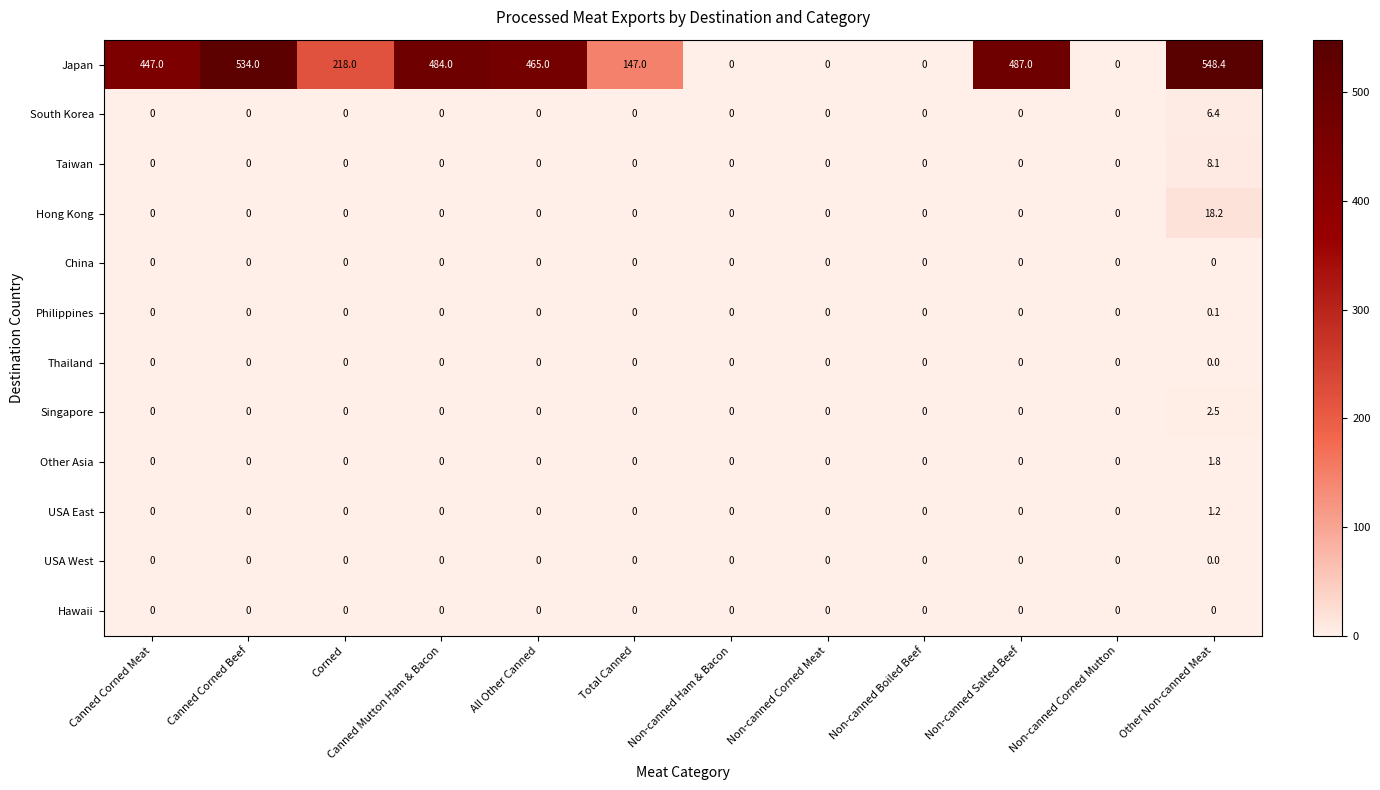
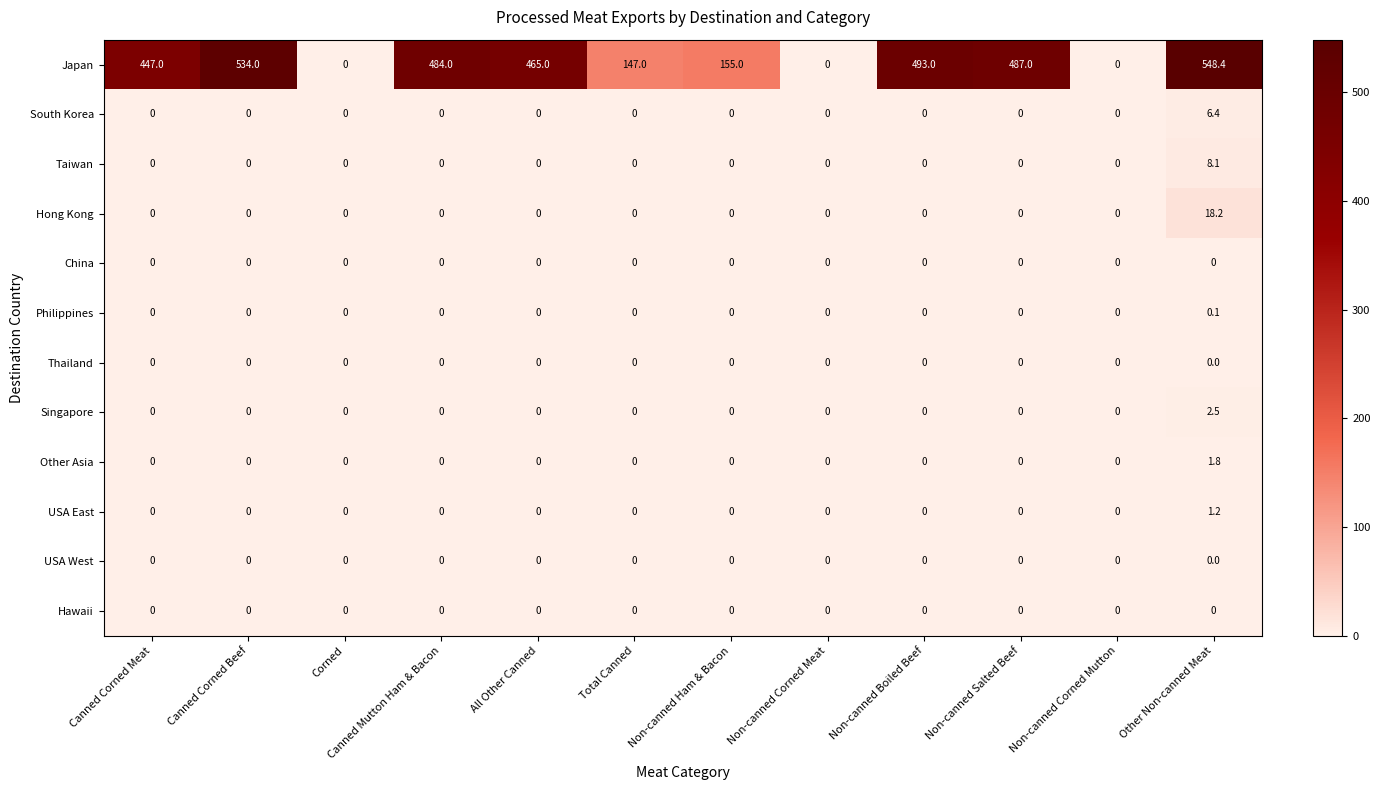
Japan, Corned: 218.0 -> 0
Japan, Non-canned Ham & Bacon: 0 -> 155.0
Japan, Non-canned Boiled Beef: 0 -> 493.0
